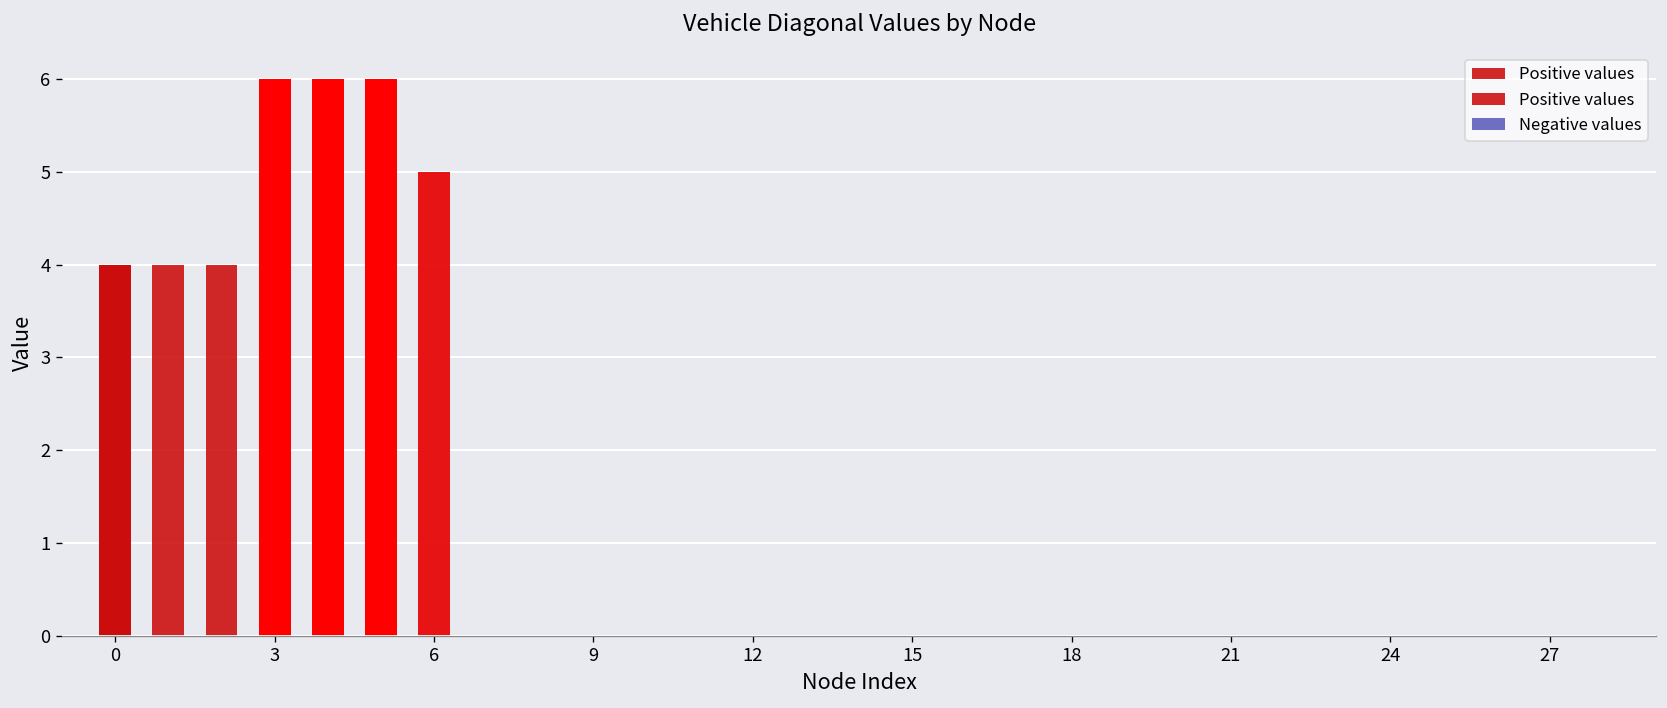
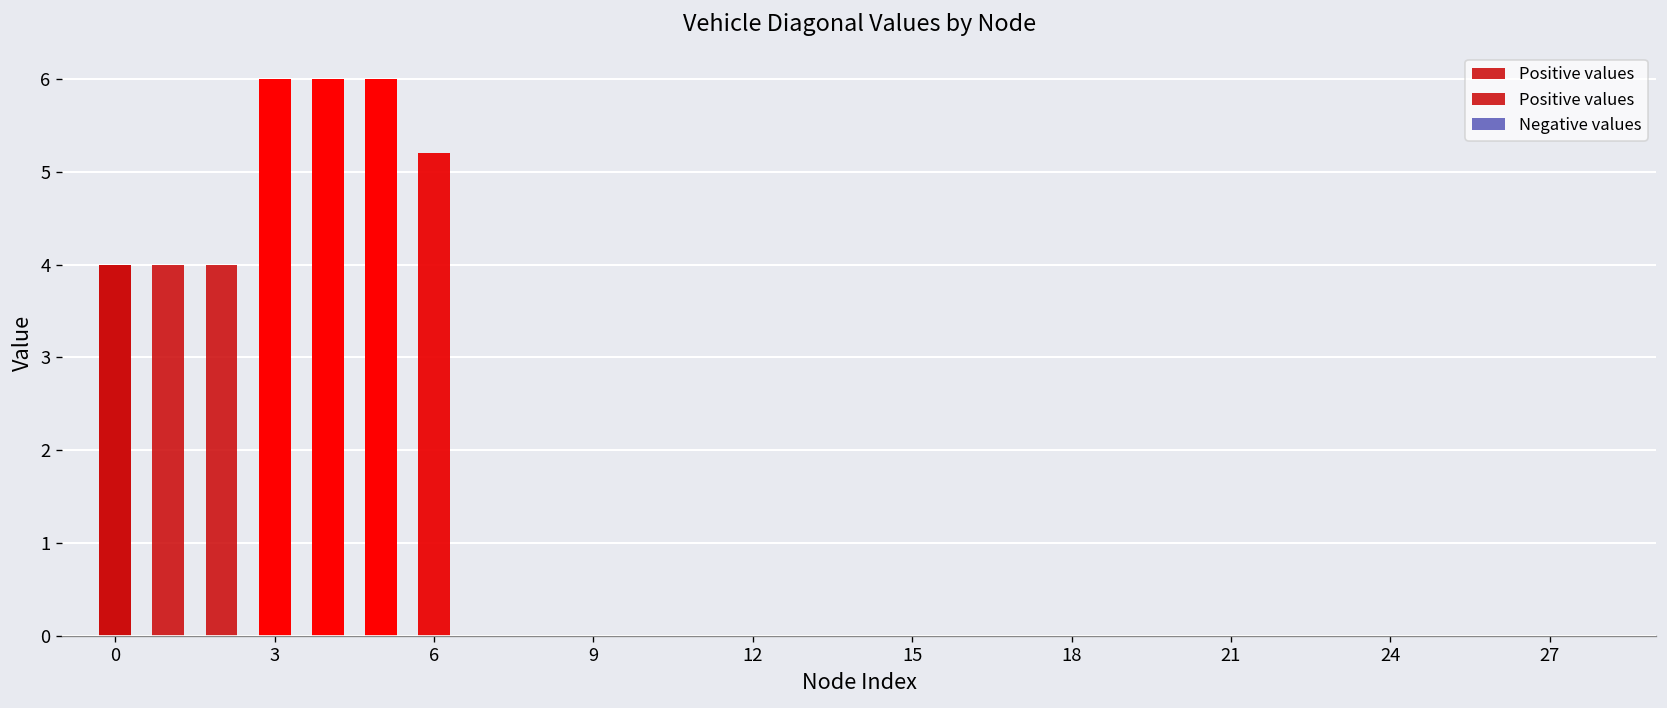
6: 5.0 -> 5.2
